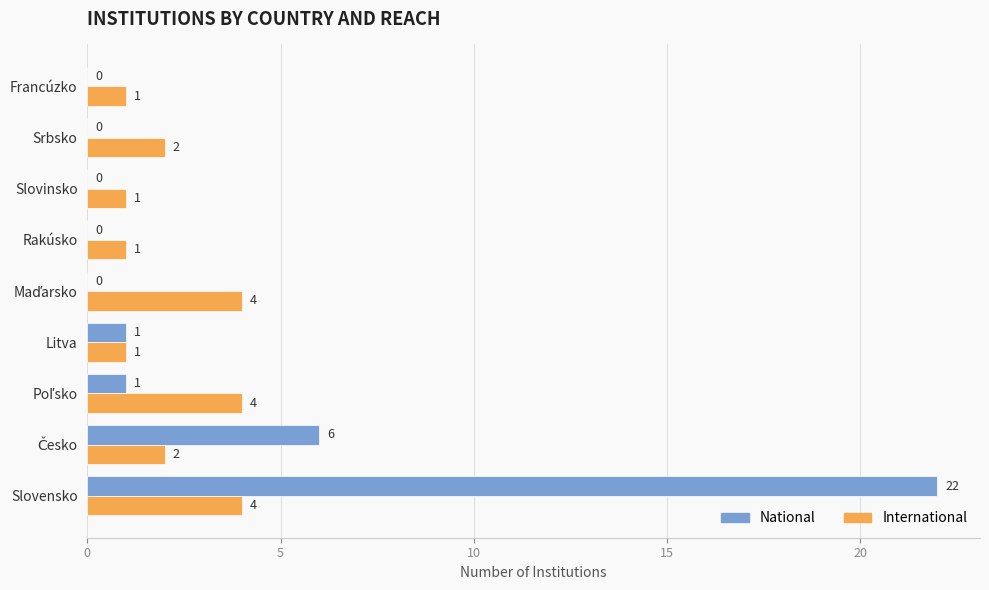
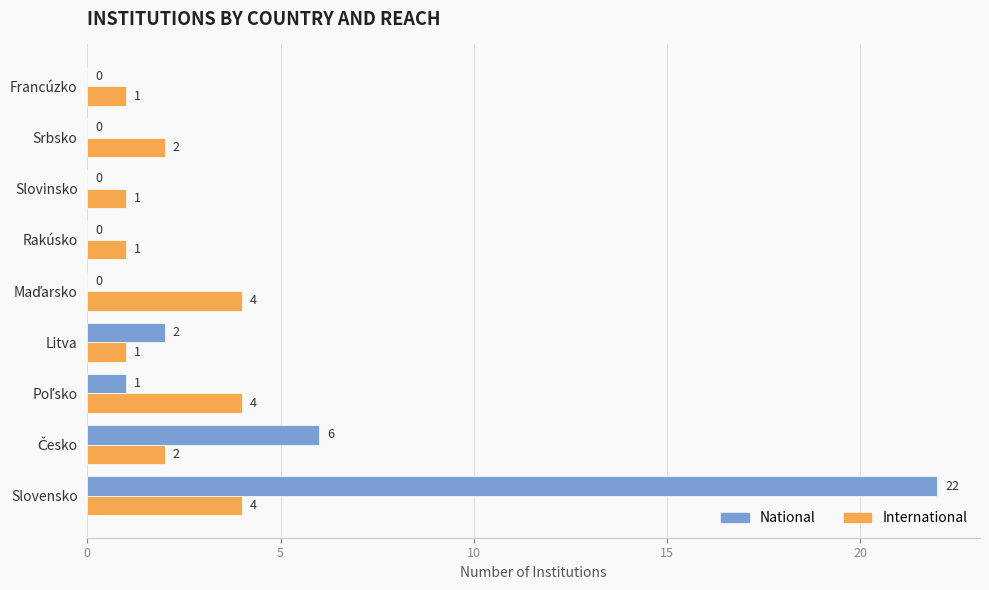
National, Litva: 1 -> 2
